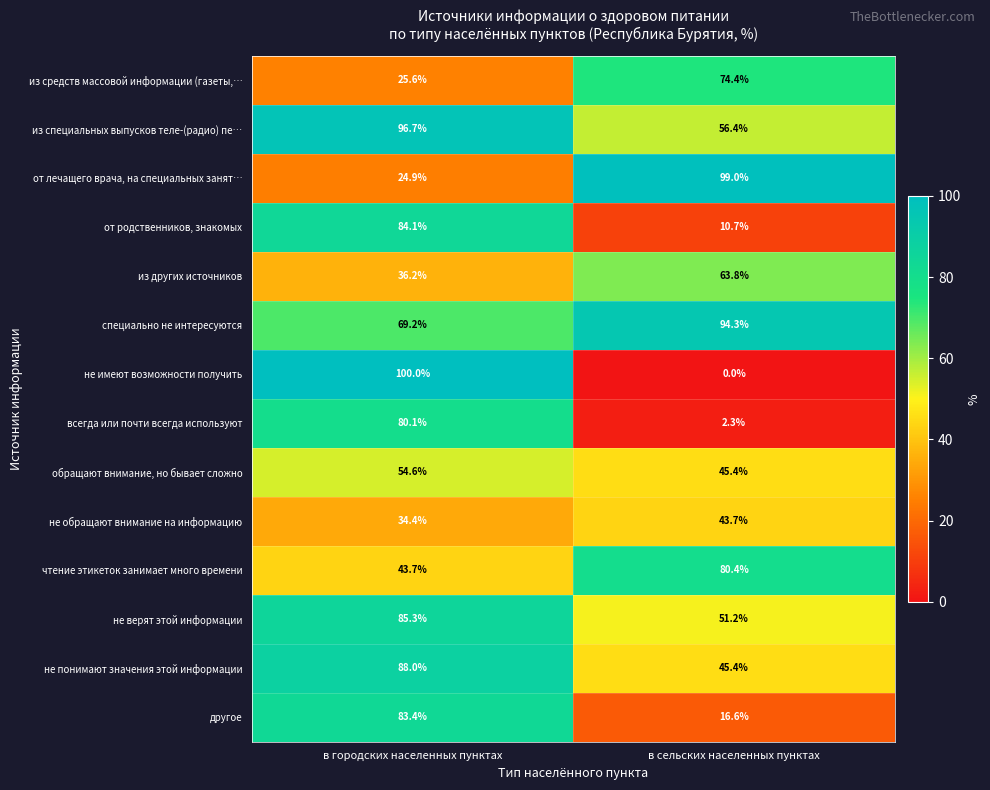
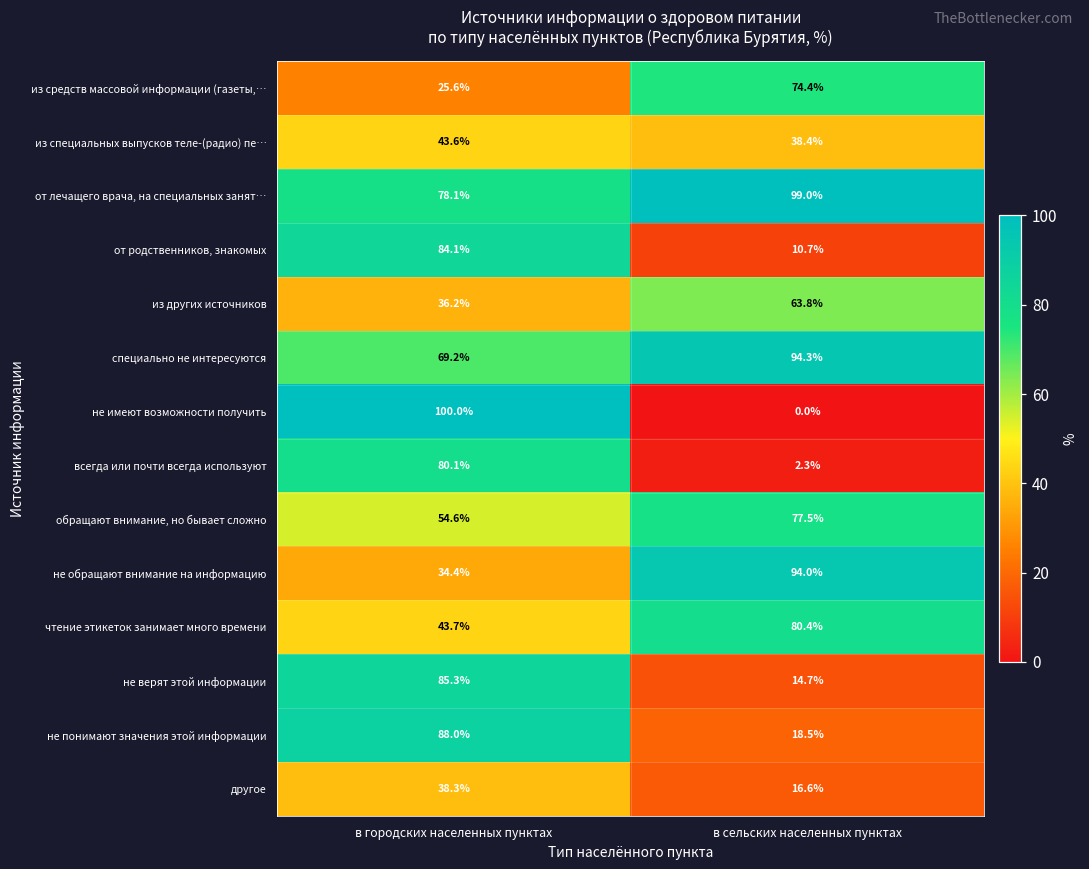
из специальных выпусков теле-(радио) пе…, в городских населенных пунктах: 96.7% -> 43.6%
из специальных выпусков теле-(радио) пе…, в сельских населенных пунктах: 56.4% -> 38.4%
от лечащего врача, на специальных занят…, в городских населенных пунктах: 24.9% -> 78.1%
обращают внимание, но бывает сложно, в сельских населенных пунктах: 45.4% -> 77.5%
не обращают внимание на информацию, в сельских населенных пунктах: 43.7% -> 94.0%
не верят этой информации, в сельских населенных пунктах: 51.2% -> 14.7%
не понимают значения этой информации, в сельских населенных пунктах: 45.4% -> 18.5%
другое, в городских населенных пунктах: 83.4% -> 38.3%
